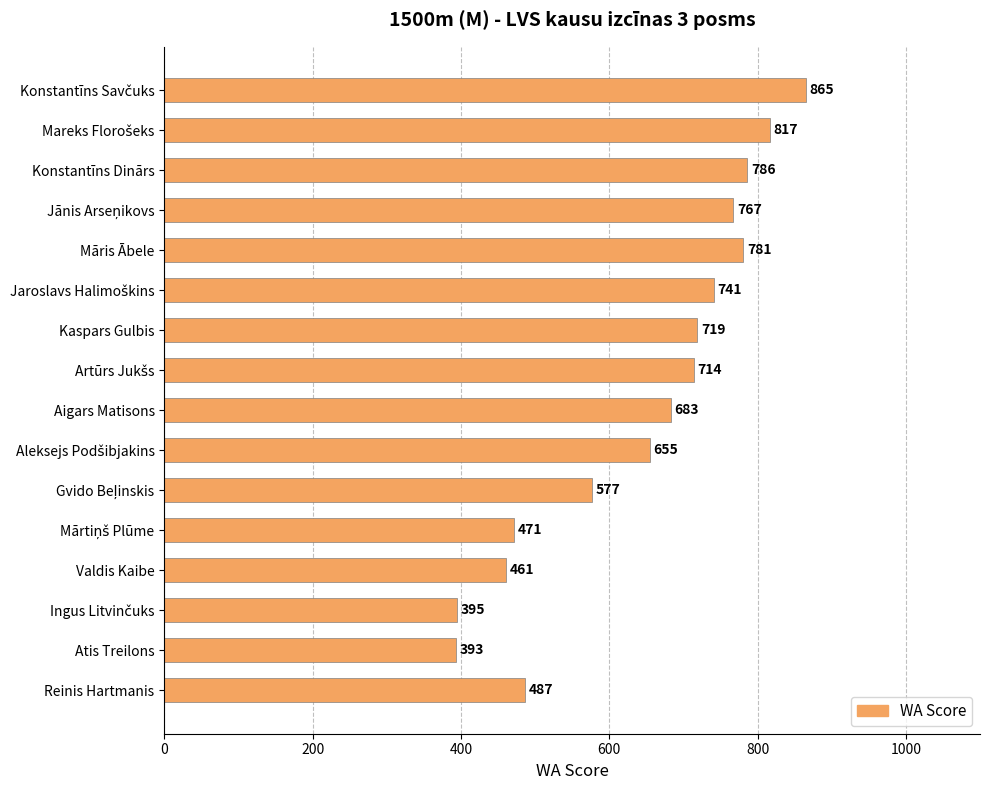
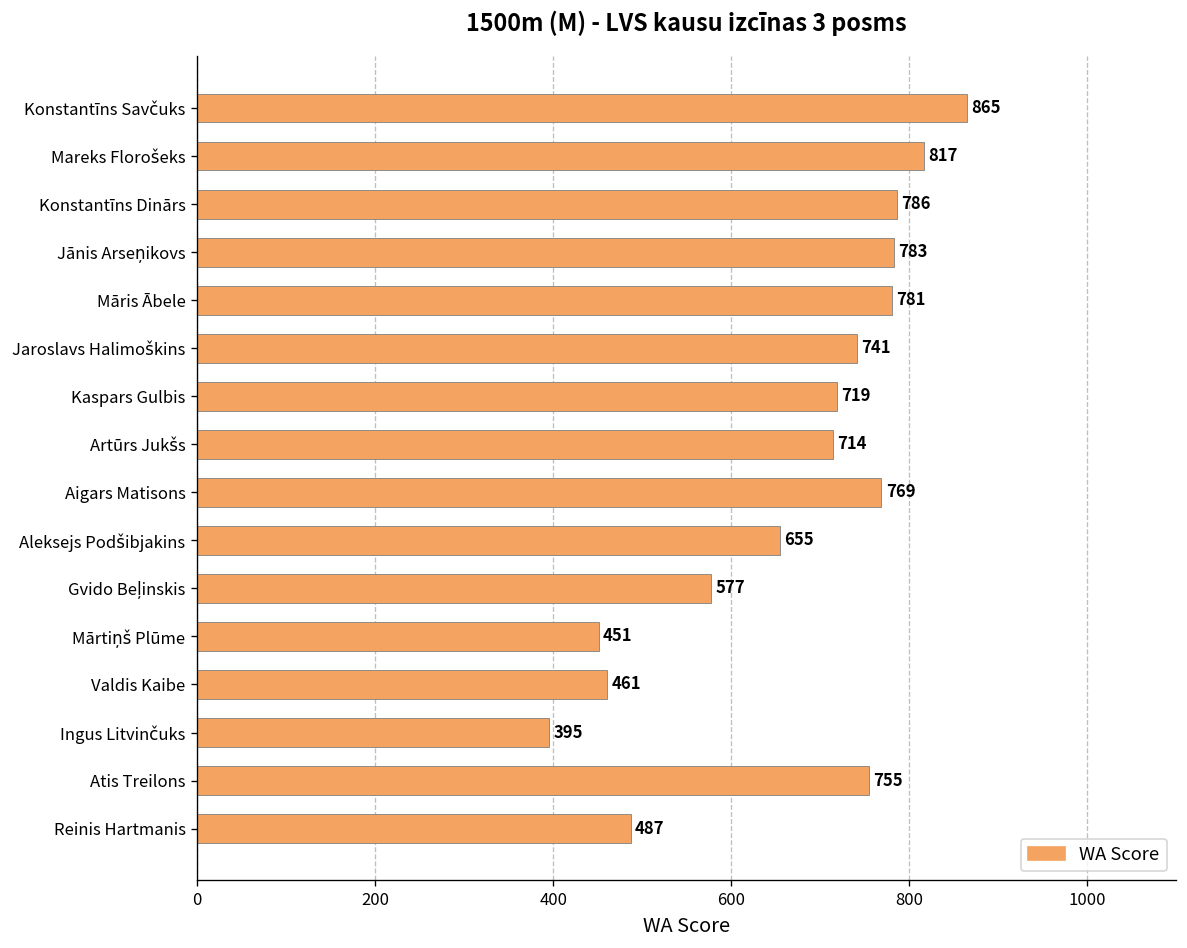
Jānis Arseņikovs: 767 -> 783
Aigars Matisons: 683 -> 769
Mārtiņš Plūme: 471 -> 451
Atis Treilons: 393 -> 755
